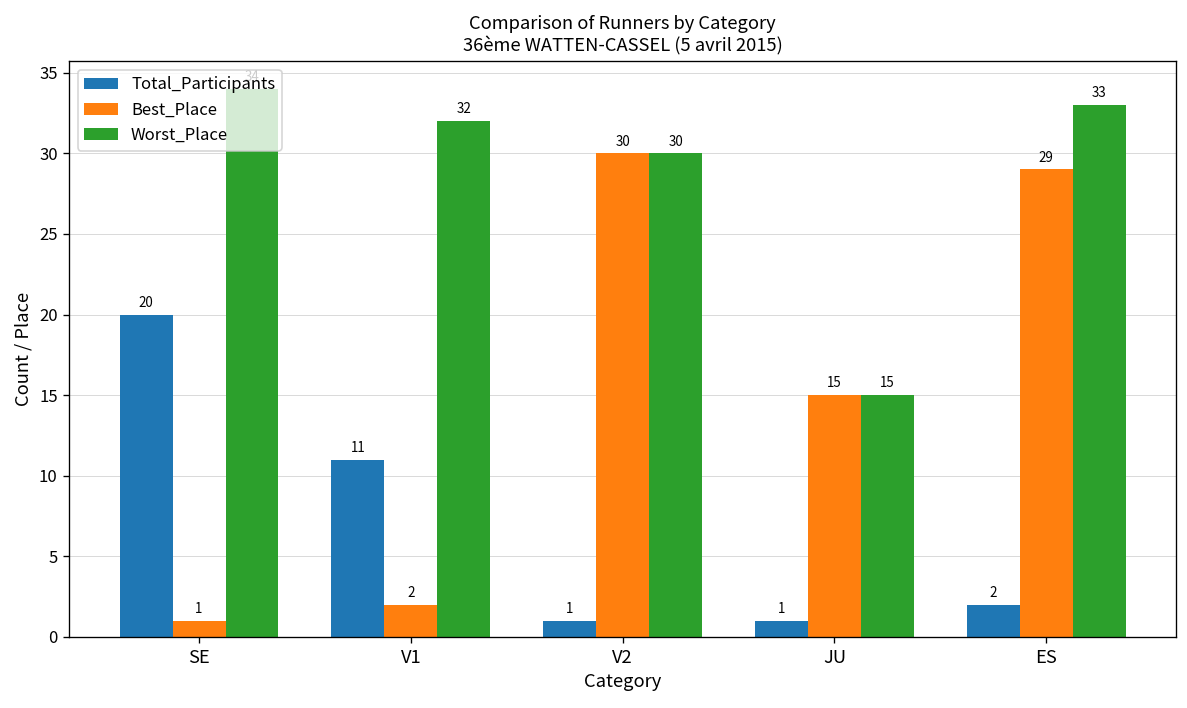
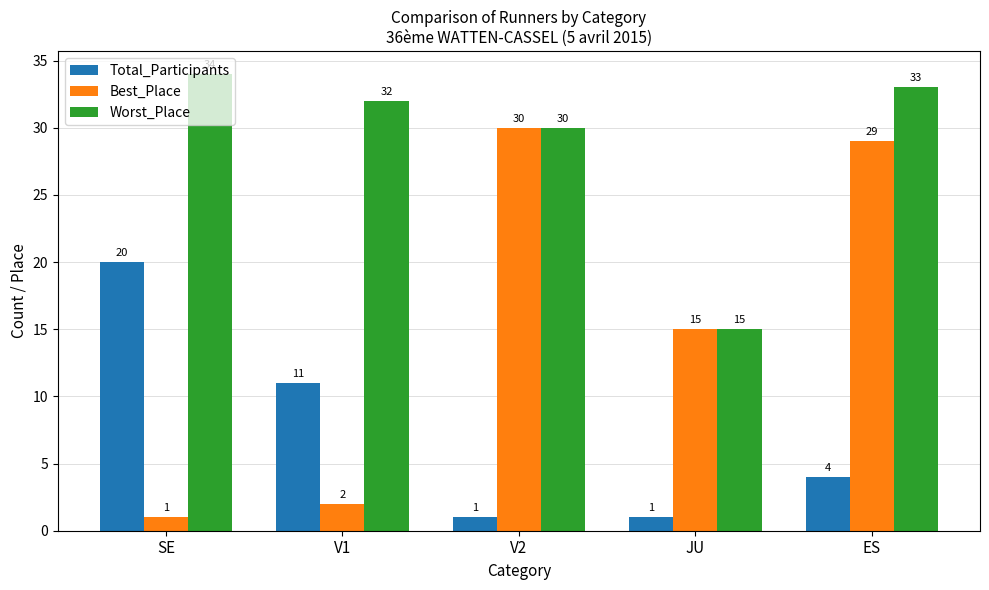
Total_Participants, ES: 2 -> 4
